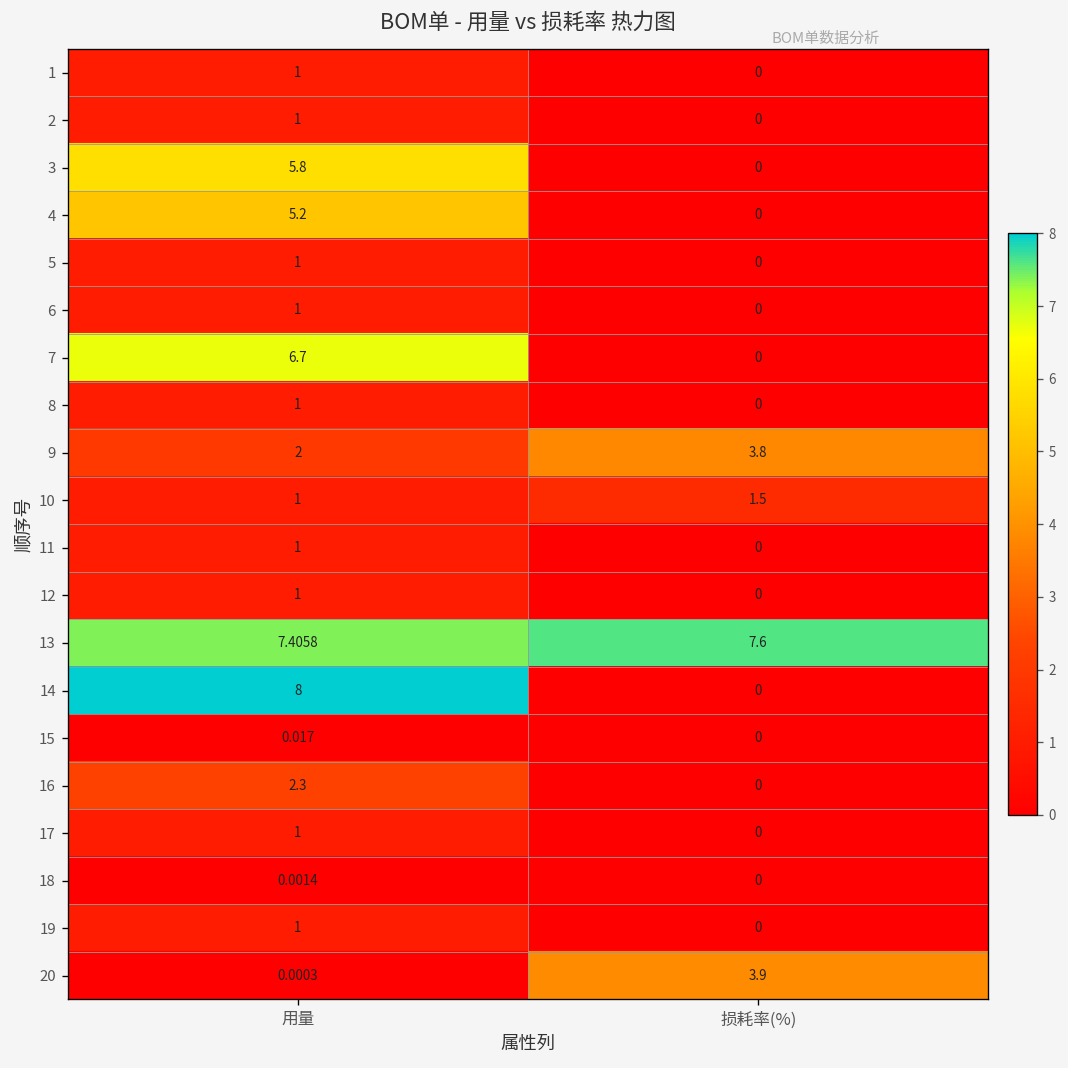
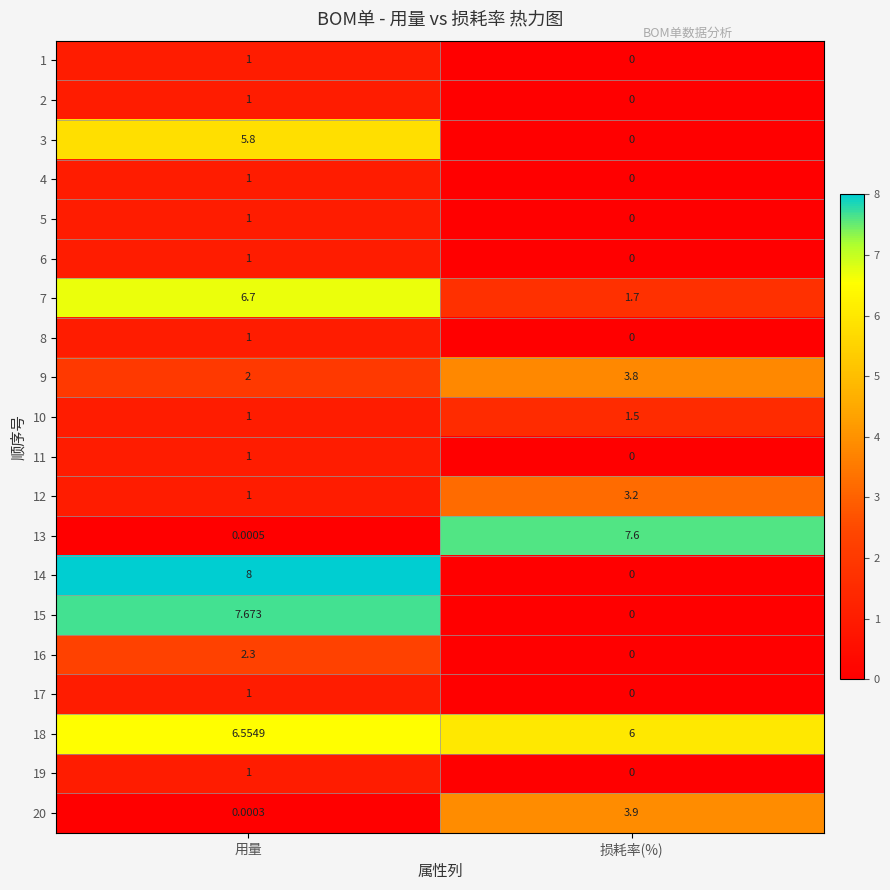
4, 用量: 5.2 -> 1
7, 损耗率(%): 0 -> 1.7
12, 损耗率(%): 0 -> 3.2
13, 用量: 7.4058 -> 0.0005
15, 用量: 0.017 -> 7.673
18, 用量: 0.0014 -> 6.5549
18, 损耗率(%): 0 -> 6
